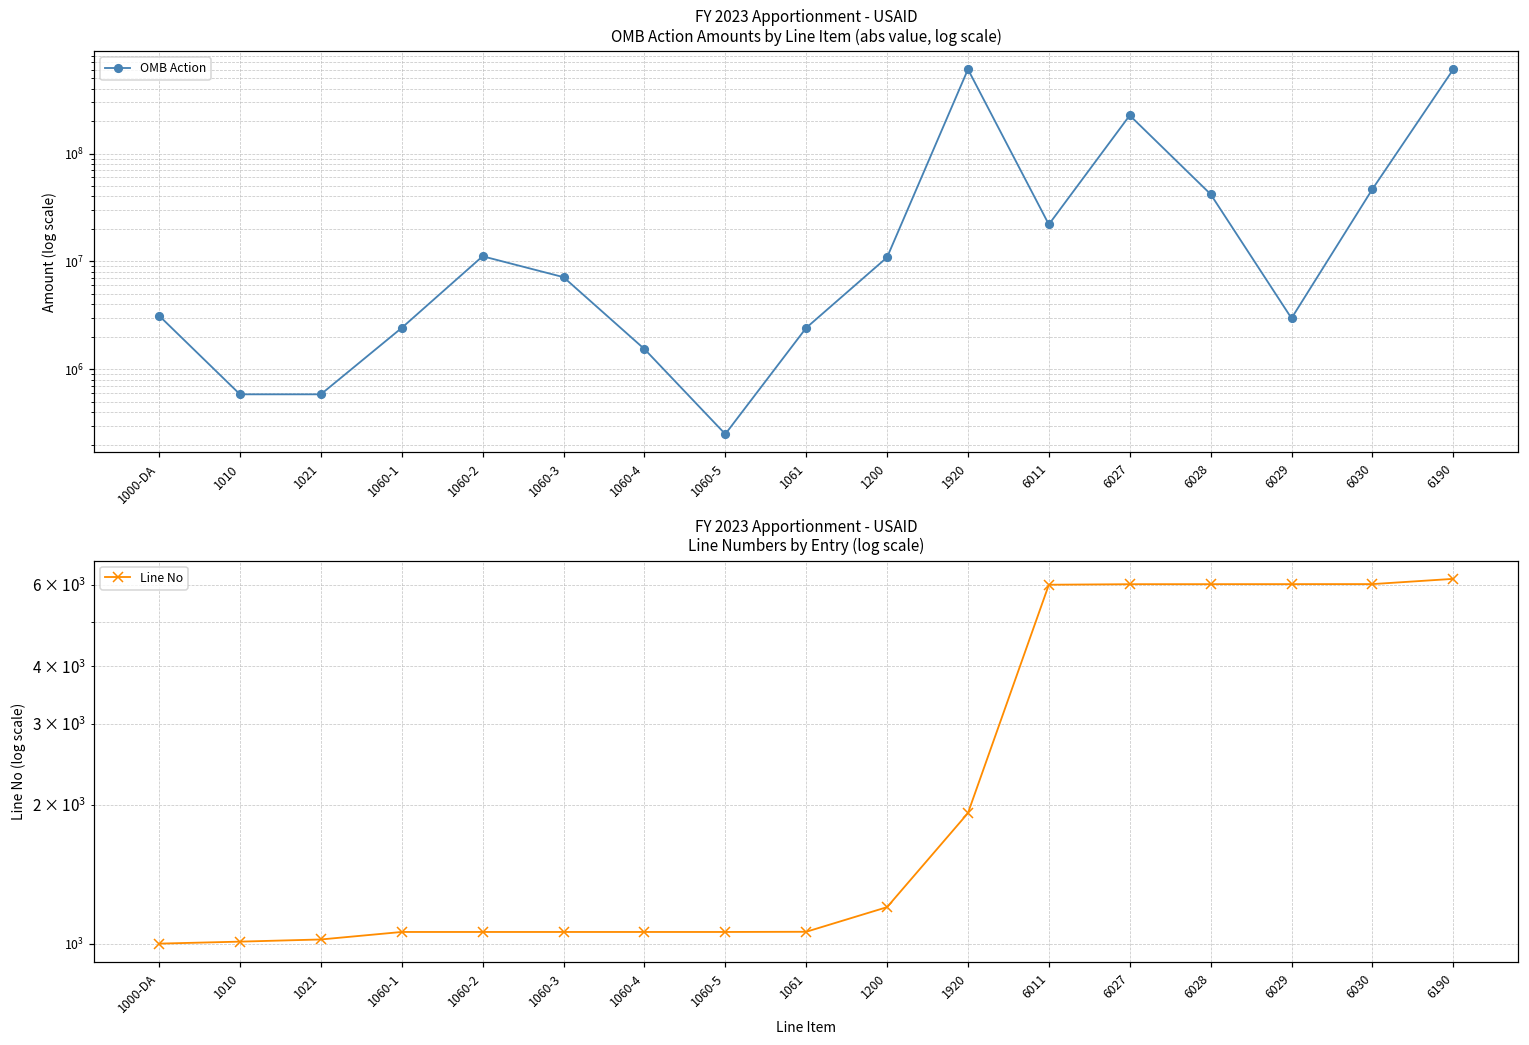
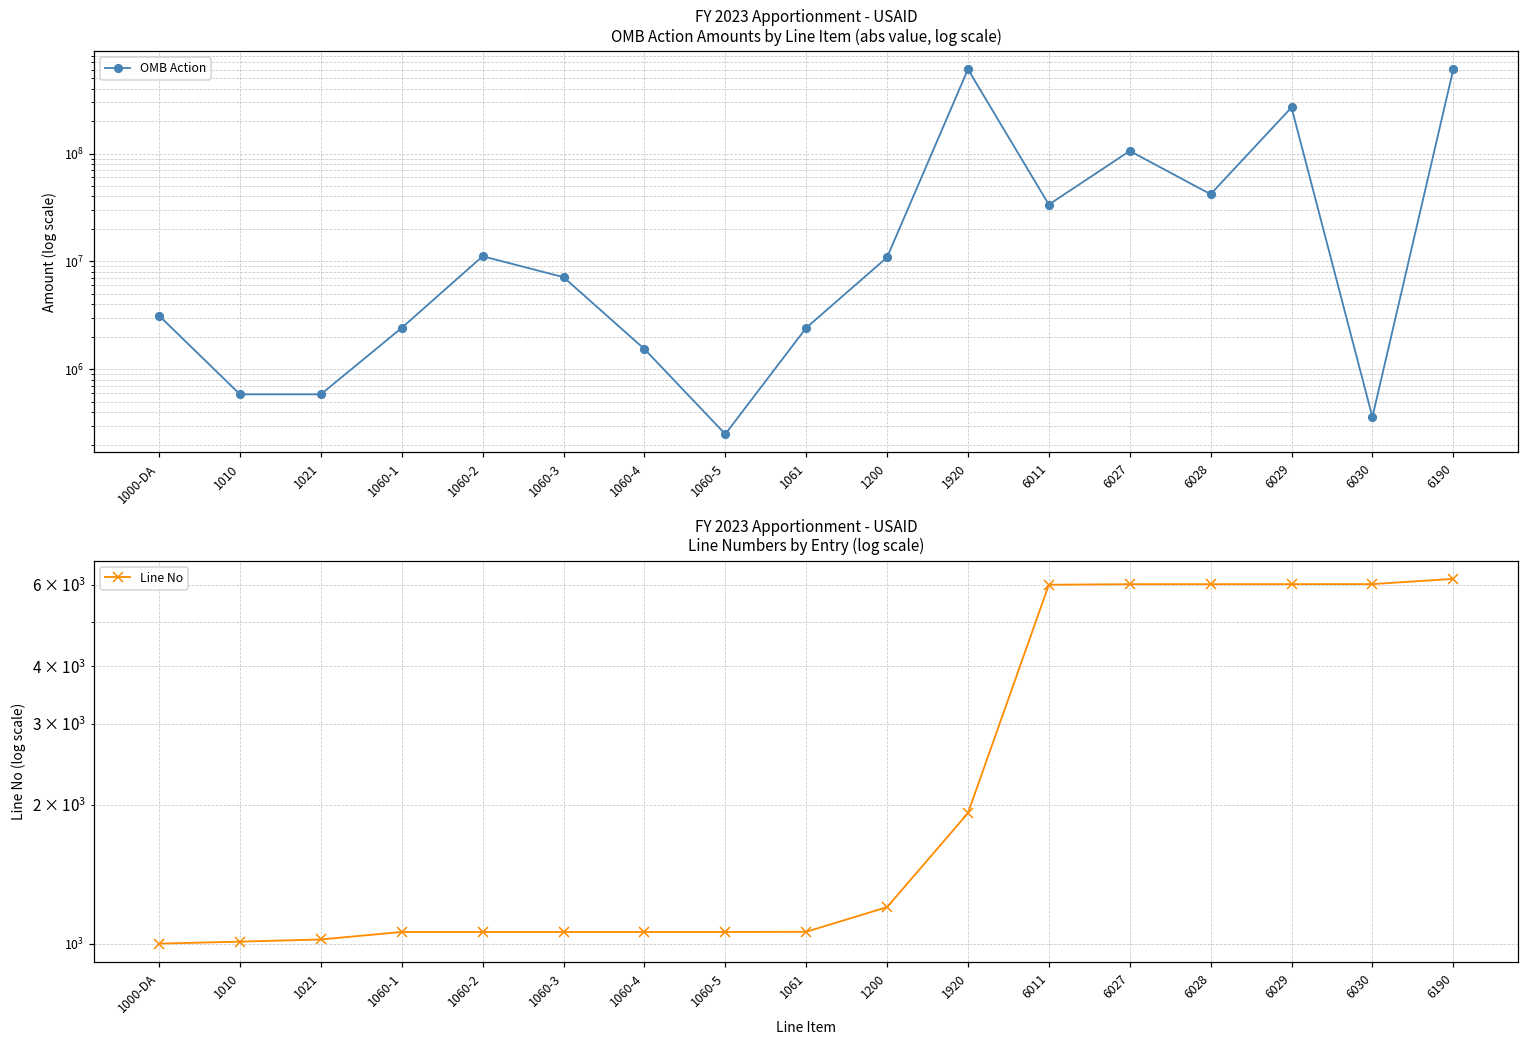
FY 2023 Apportionment - USAID OMB Action Amounts by Line Item (abs value, log scale), 6011: 22000000 -> 34000000
FY 2023 Apportionment - USAID OMB Action Amounts by Line Item (abs value, log scale), 6027: 230000000 -> 110000000
FY 2023 Apportionment - USAID OMB Action Amounts by Line Item (abs value, log scale), 6029: 3000000 -> 270000000
FY 2023 Apportionment - USAID OMB Action Amounts by Line Item (abs value, log scale), 6030: 50000000 -> 360000
